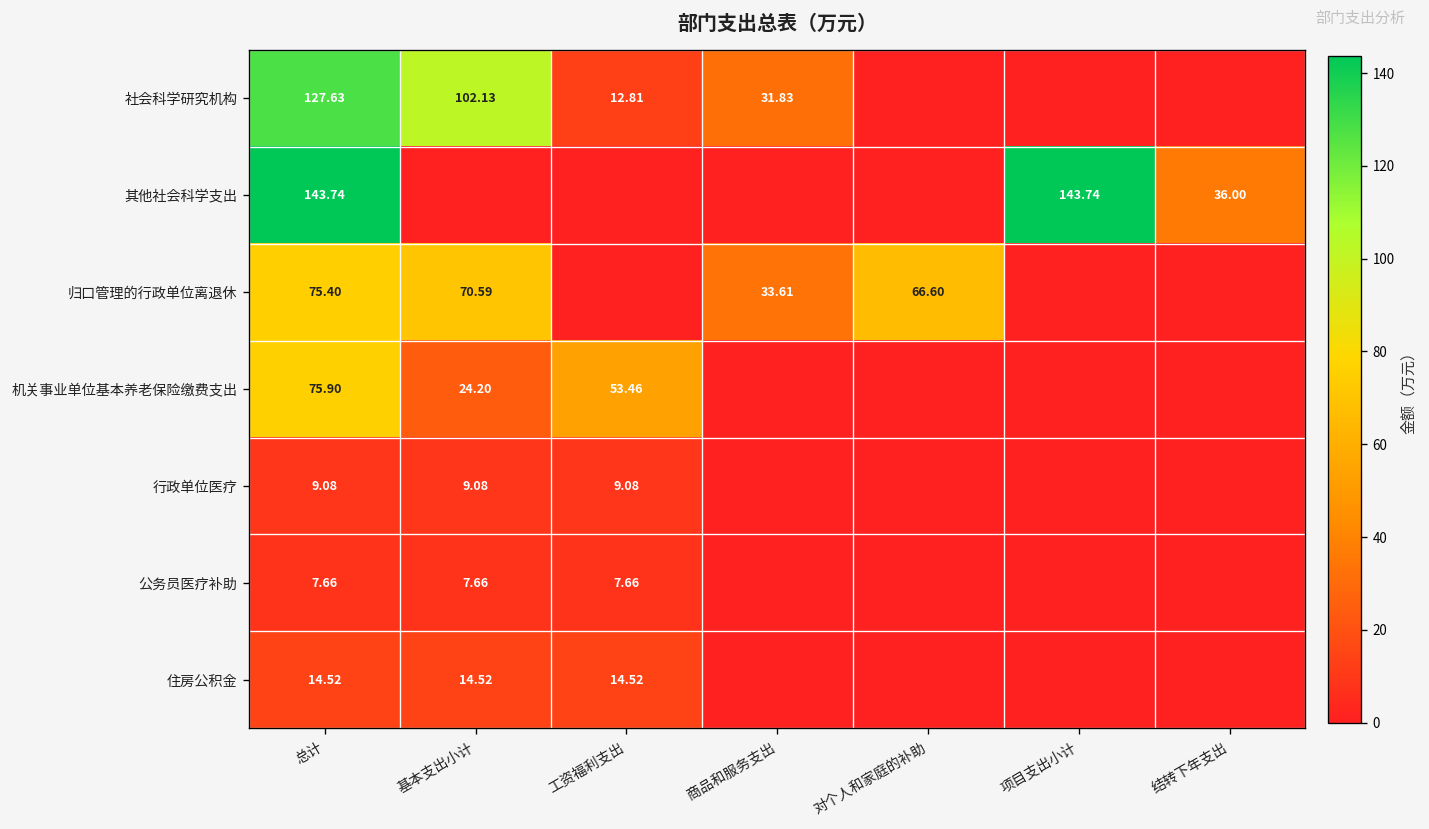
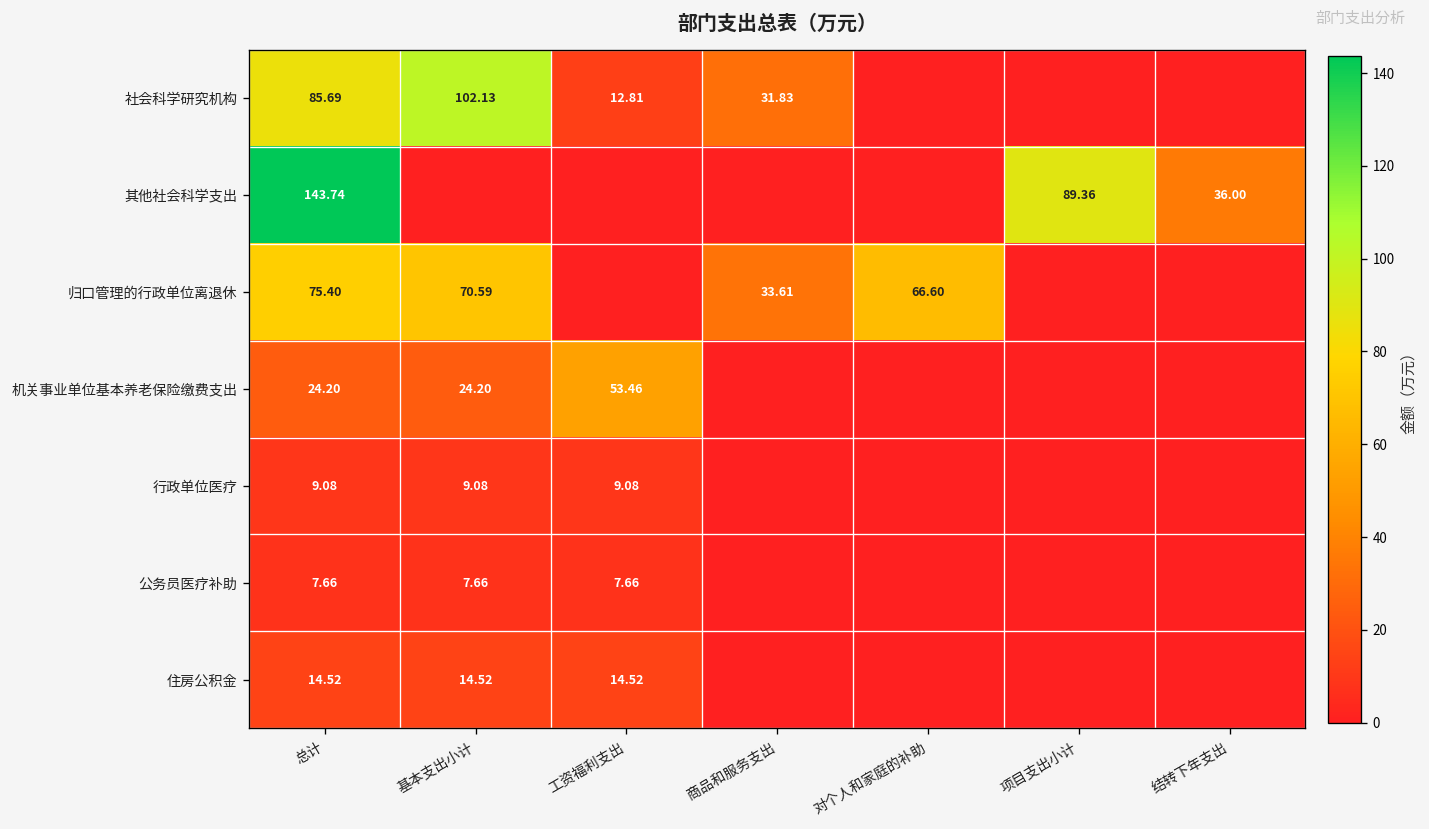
社会科学研究机构, 总计: 127.63 -> 85.69
其他社会科学支出, 项目支出小计: 143.74 -> 89.36
机关事业单位基本养老保险缴费支出, 总计: 75.90 -> 24.20
